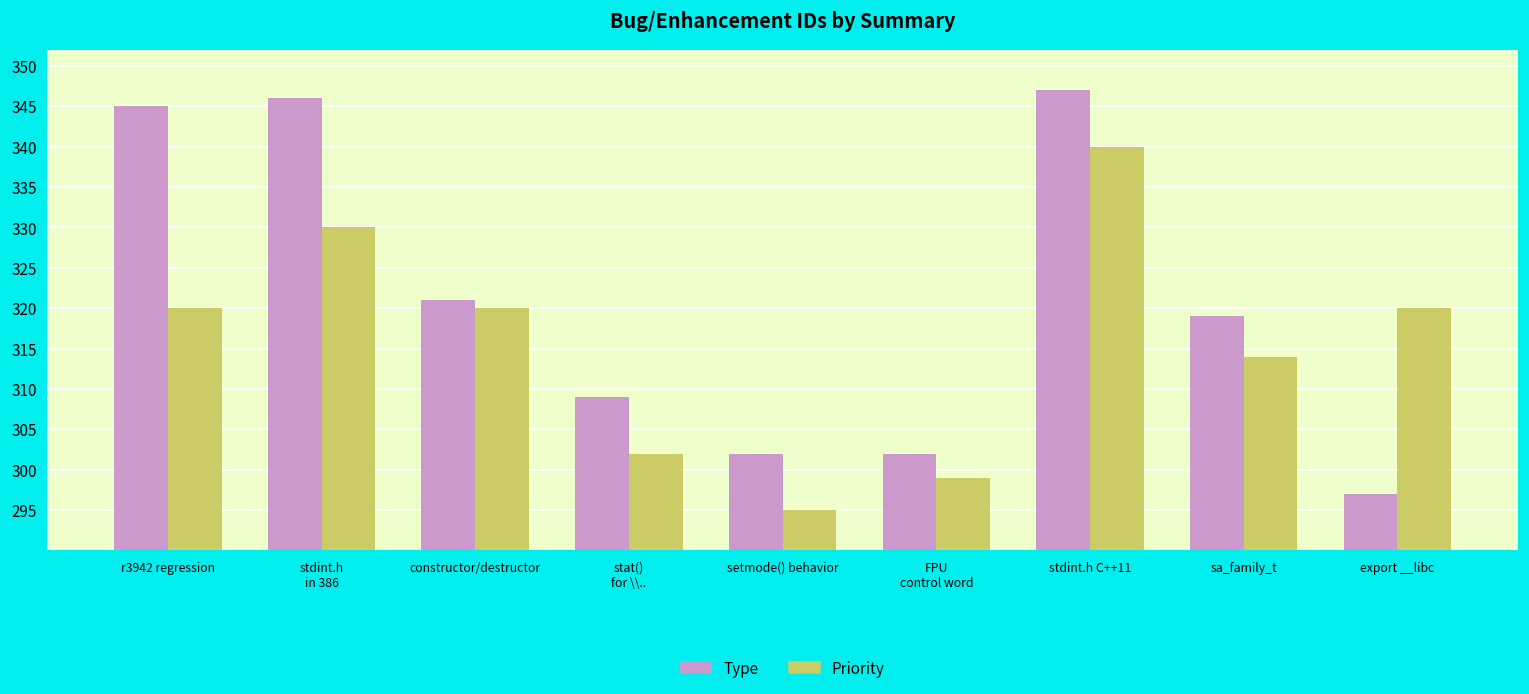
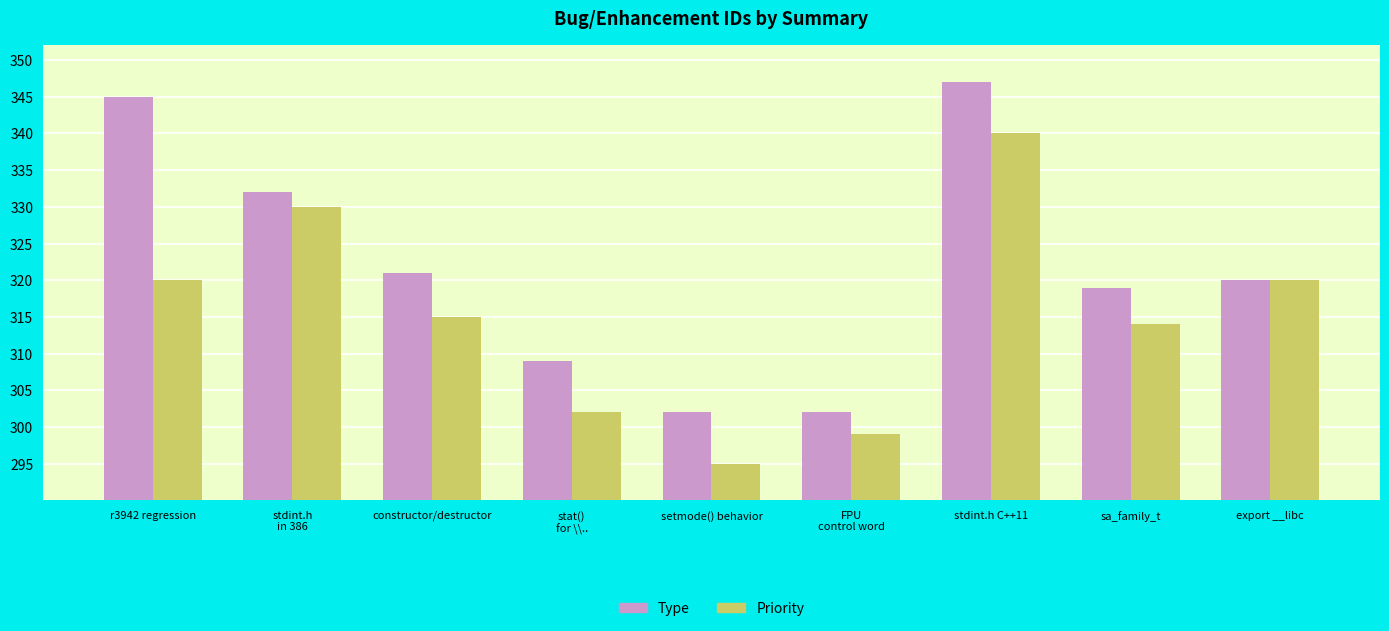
Type, stdint.h in 386: 346 -> 332
Priority, constructor/destructor: 320 -> 315
Type, export __libc: 297 -> 320
